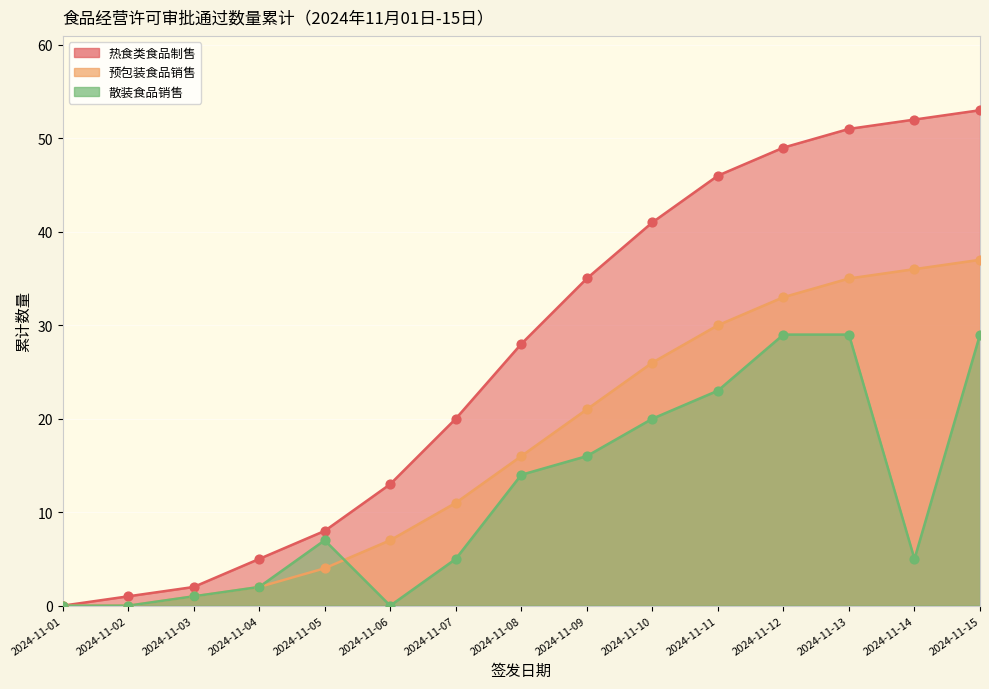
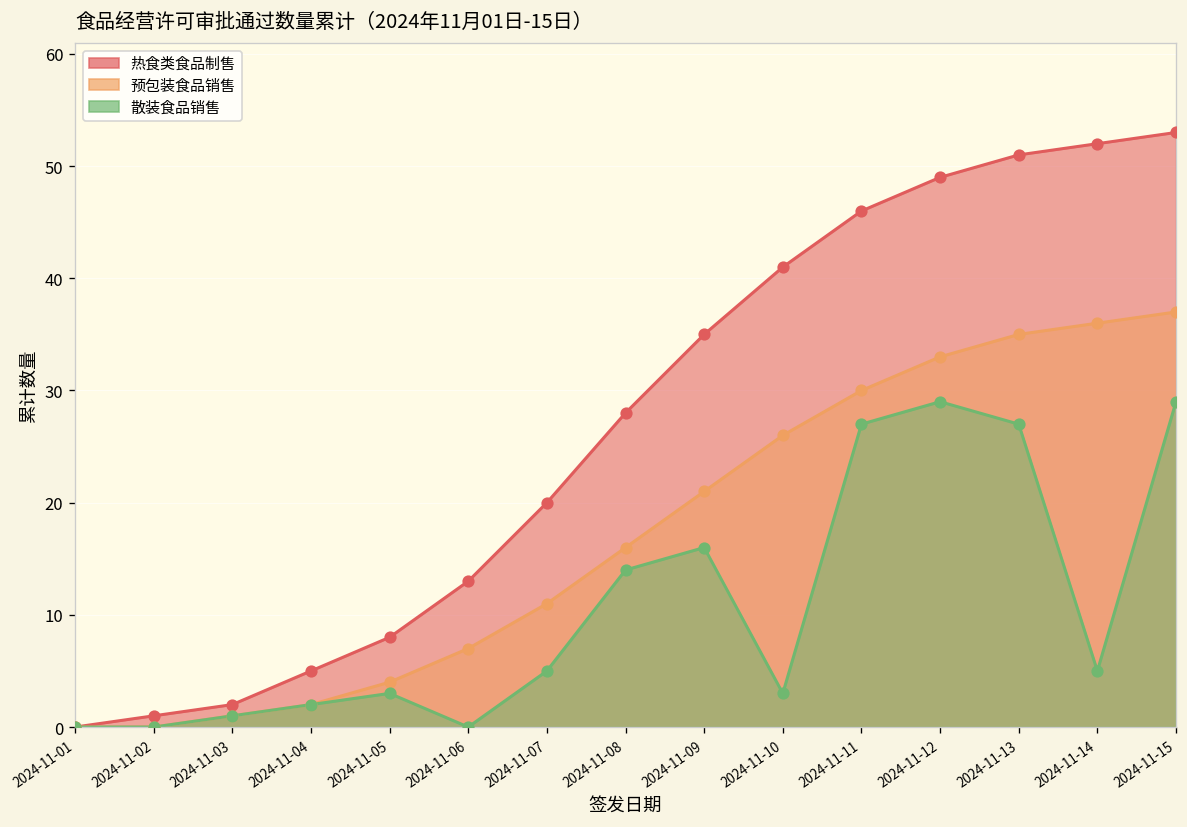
散装食品销售, 2024-11-05: 7 -> 3
散装食品销售, 2024-11-10: 20 -> 3
散装食品销售, 2024-11-11: 23 -> 27
散装食品销售, 2024-11-13: 29 -> 27
